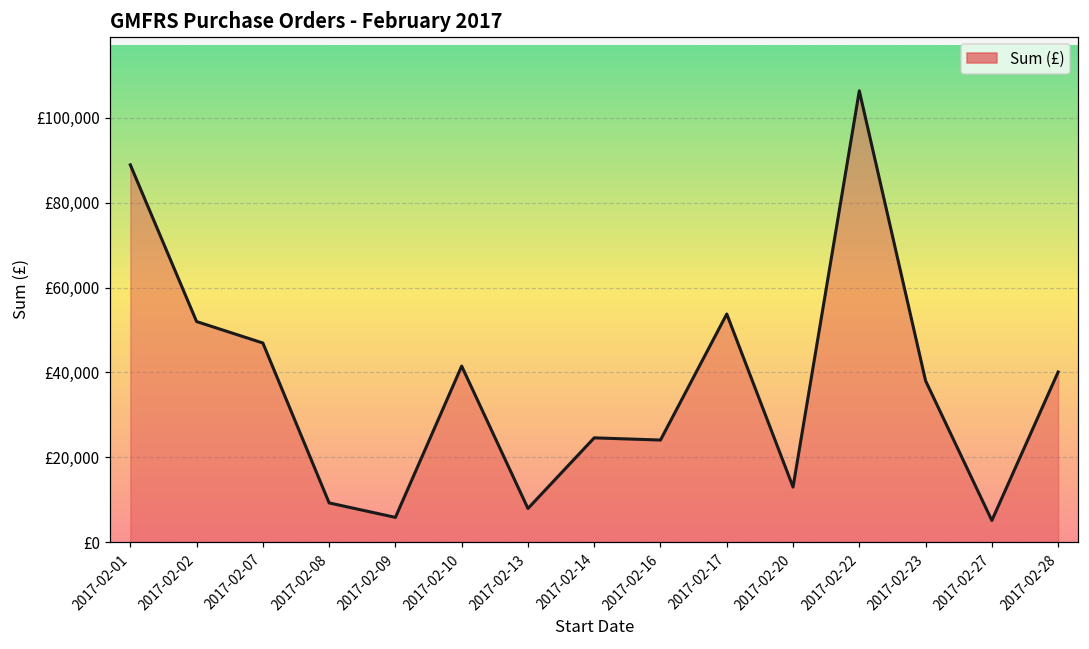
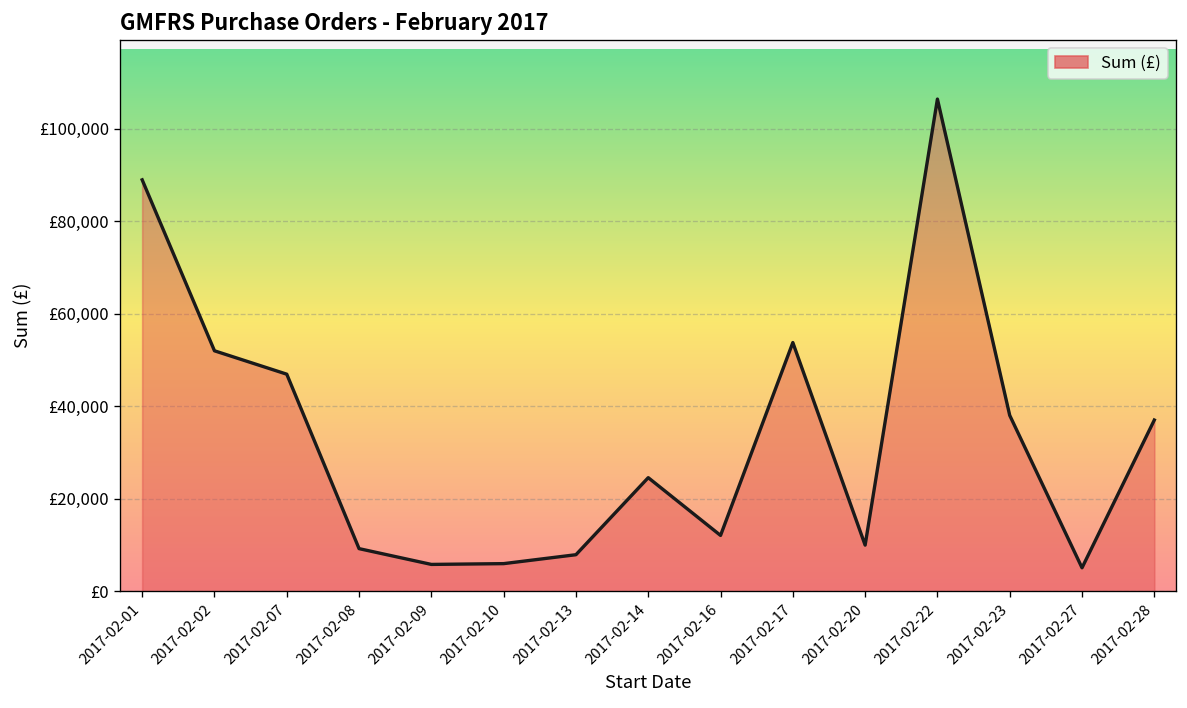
2017-02-10: £41,000 -> £6,000
2017-02-16: £24,000 -> £12,000
2017-02-20: £13,000 -> £10,000
2017-02-28: £40,000 -> £37,000
